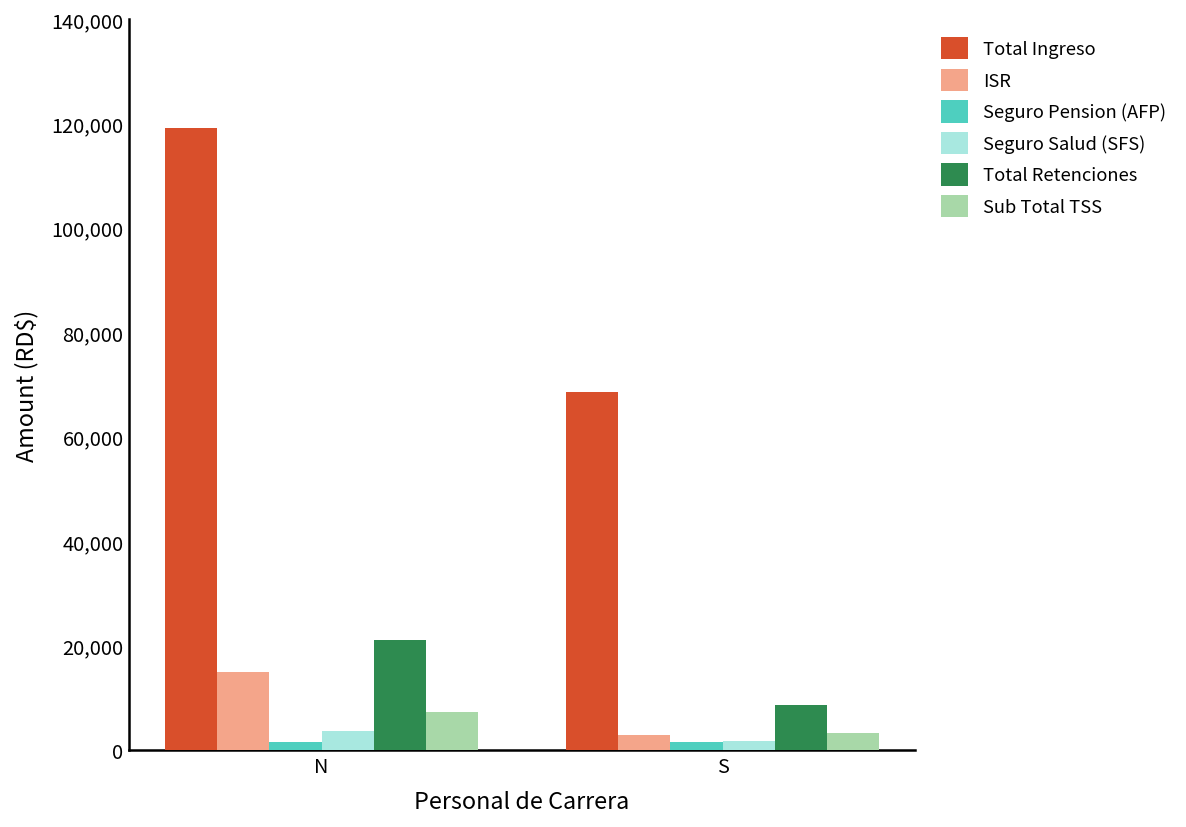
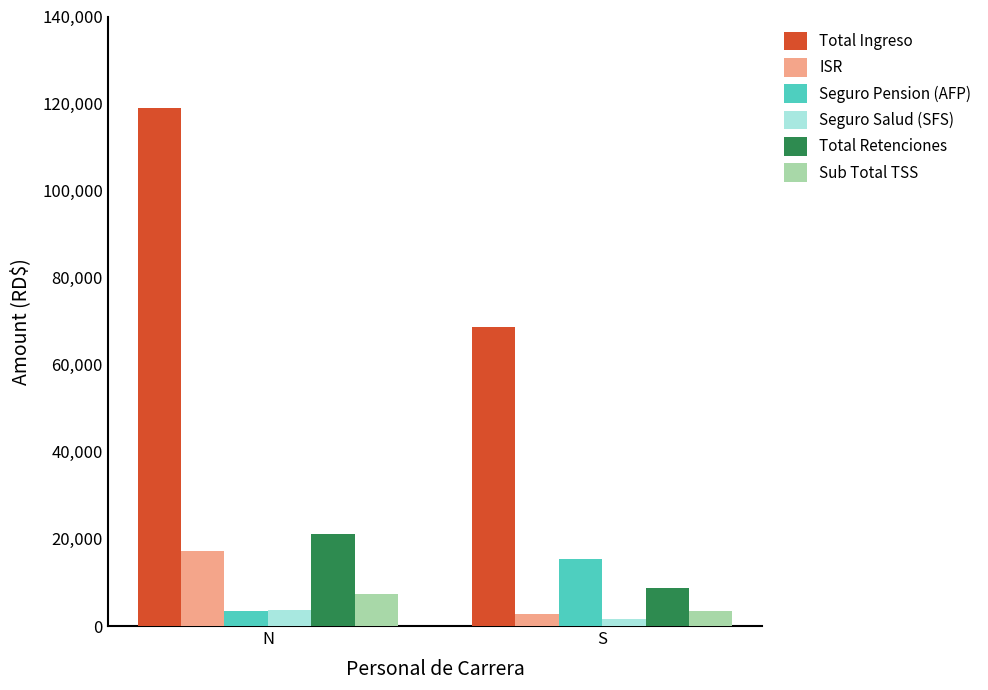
ISR, N: 15,000 -> 17,000
Seguro Pension (AFP), N: 2,000 -> 4,000
Seguro Pension (AFP), S: 2,000 -> 15,000
